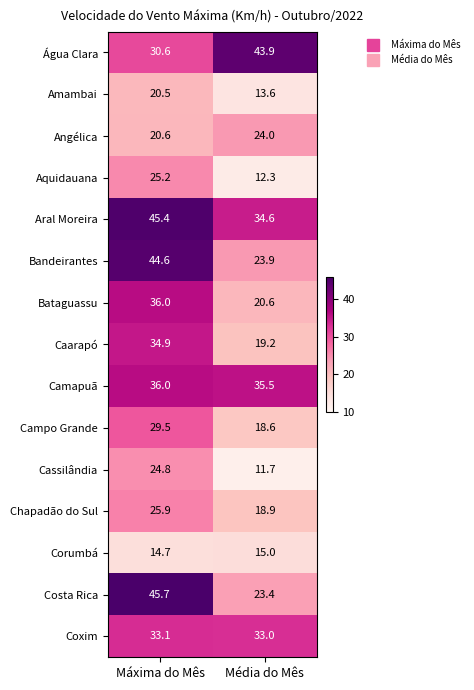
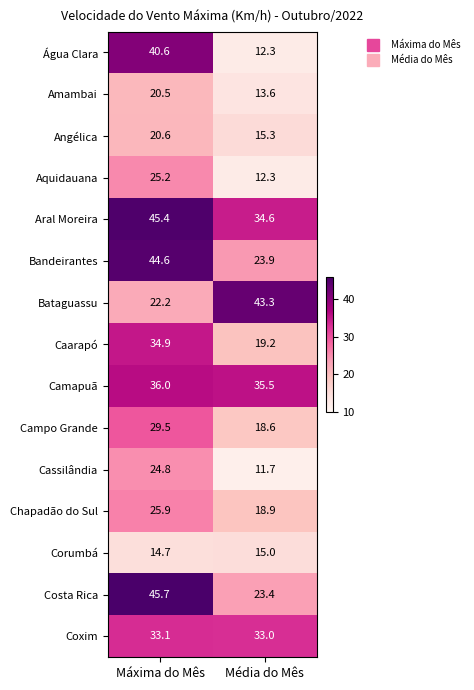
Água Clara, Máxima do Mês: 30.6 -> 40.6
Água Clara, Média do Mês: 43.9 -> 12.3
Angélica, Média do Mês: 24.0 -> 15.3
Bataguassu, Máxima do Mês: 36.0 -> 22.2
Bataguassu, Média do Mês: 20.6 -> 43.3
